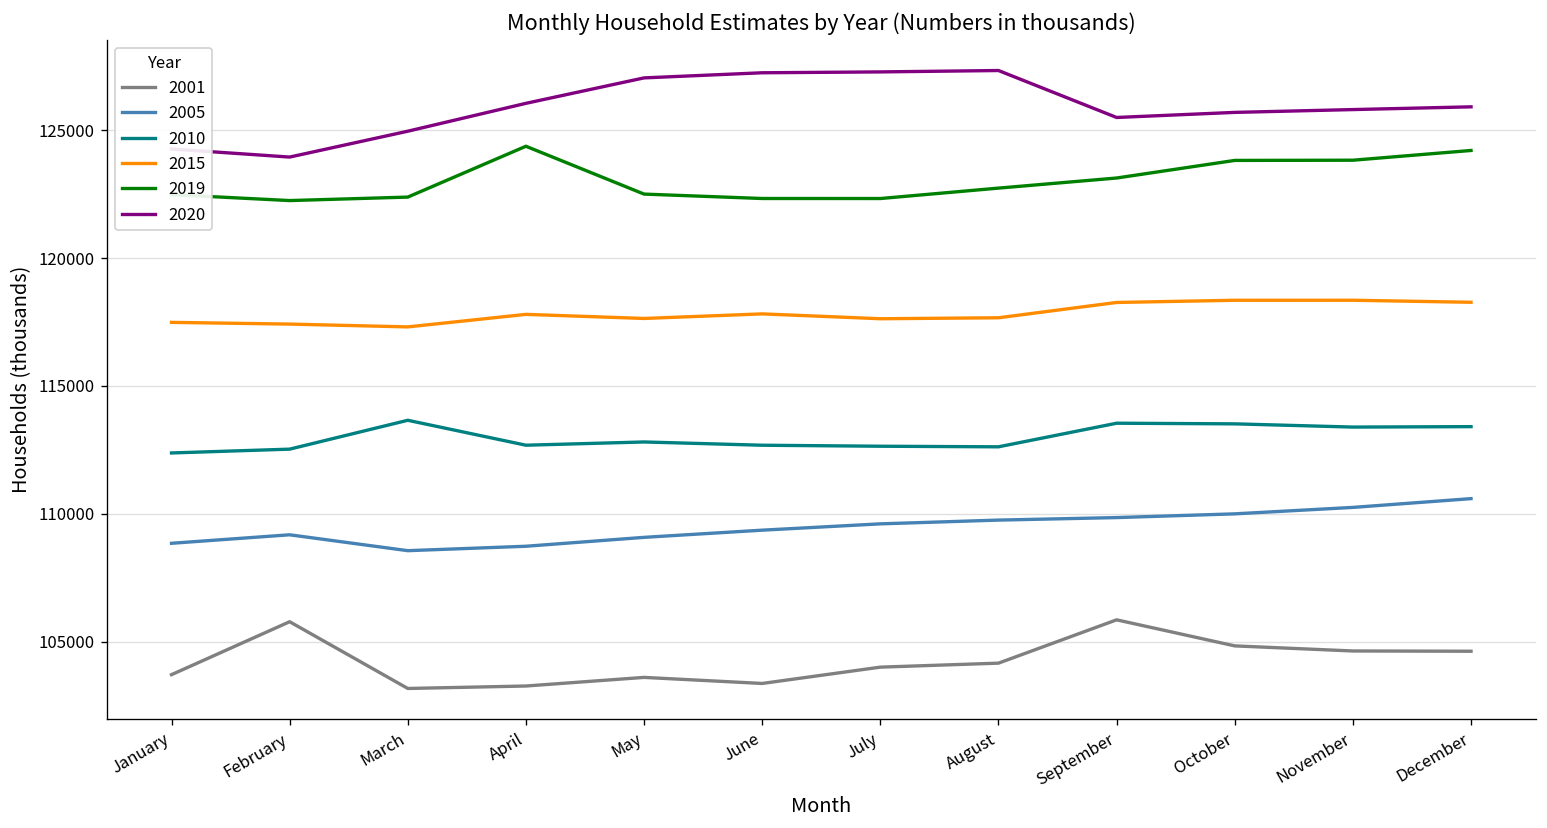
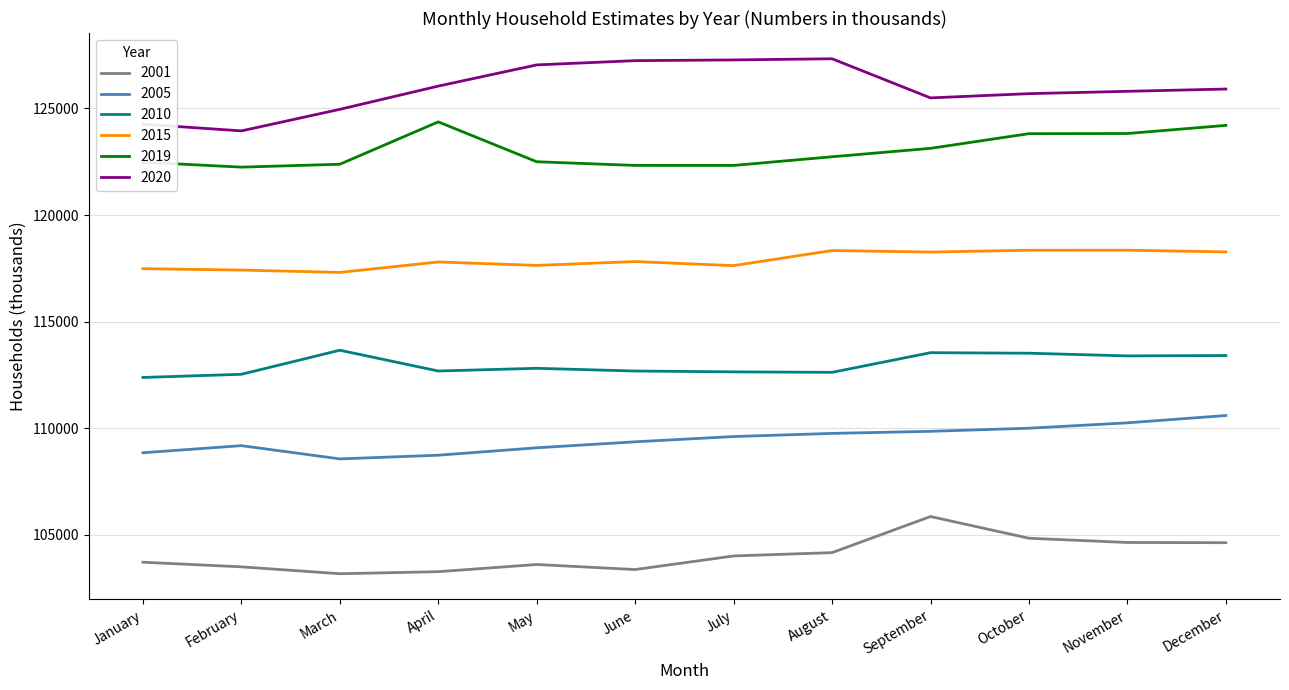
2001, February: 105800 -> 103500
2015, August: 117700 -> 118300
